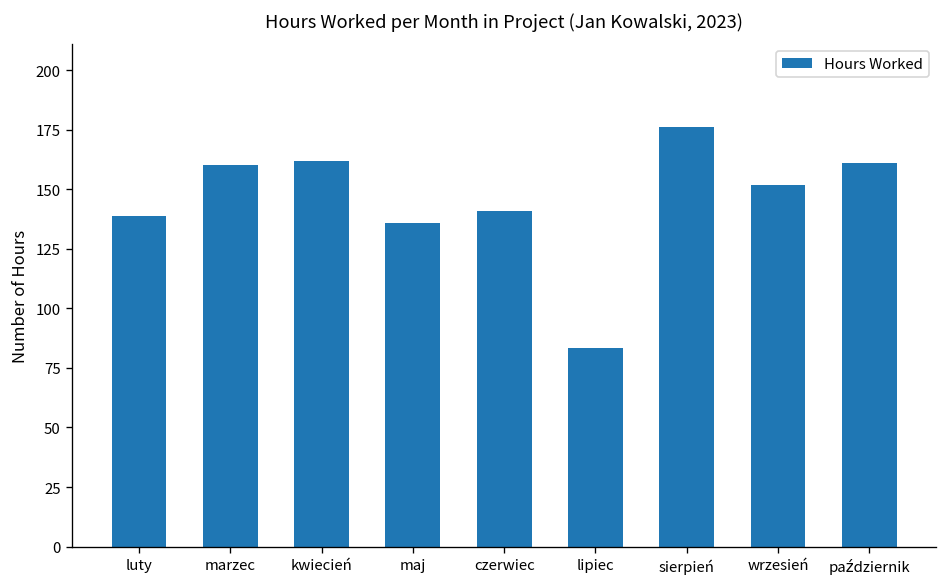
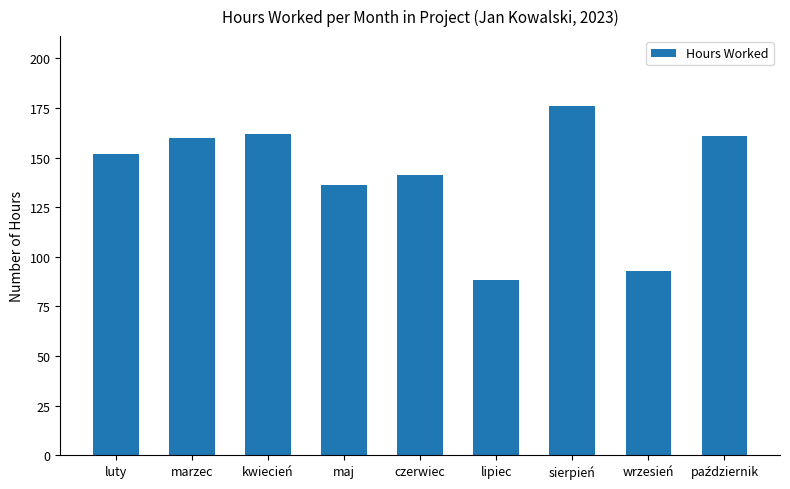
luty: 139 -> 152
lipiec: 84 -> 89
wrzesień: 152 -> 93
